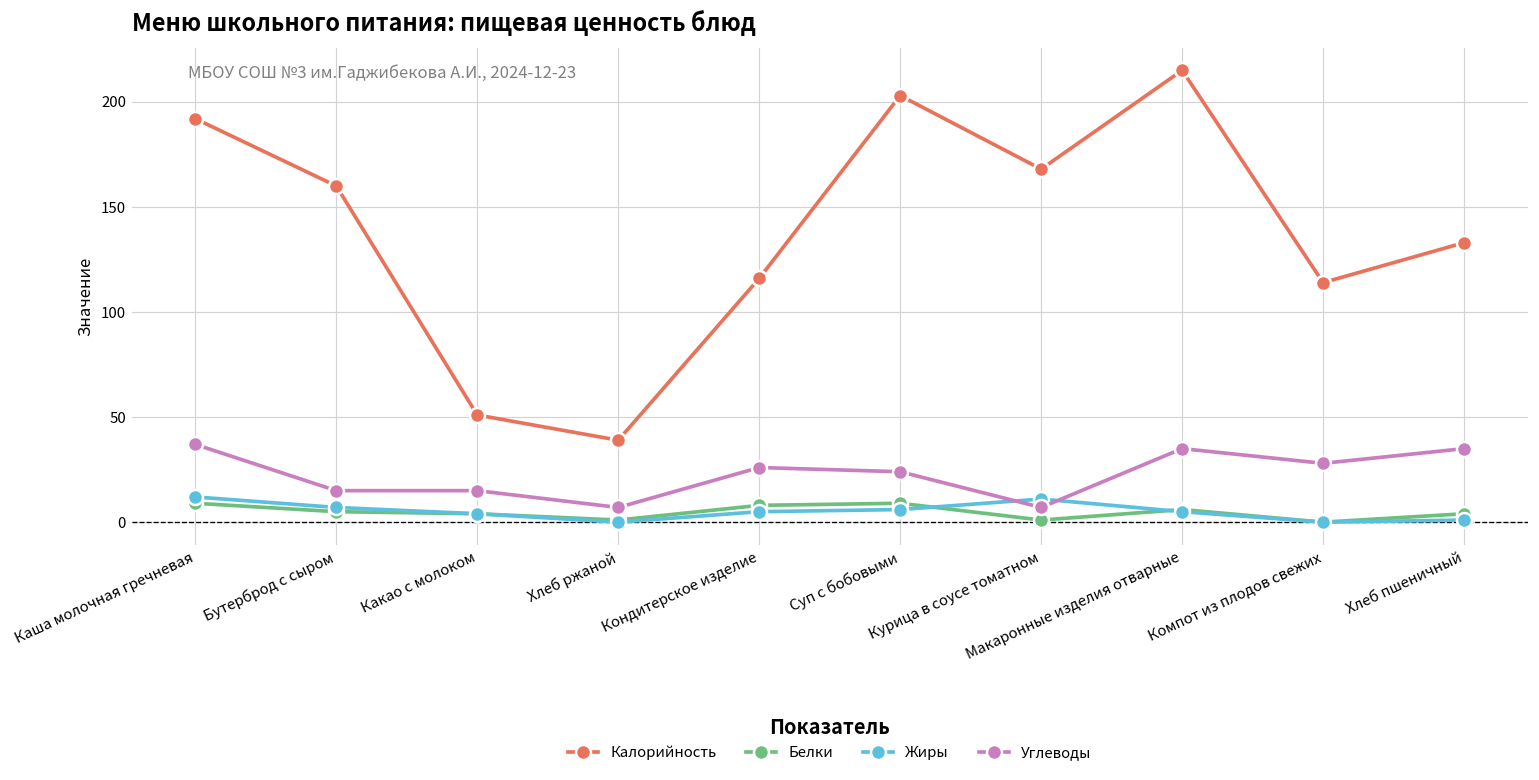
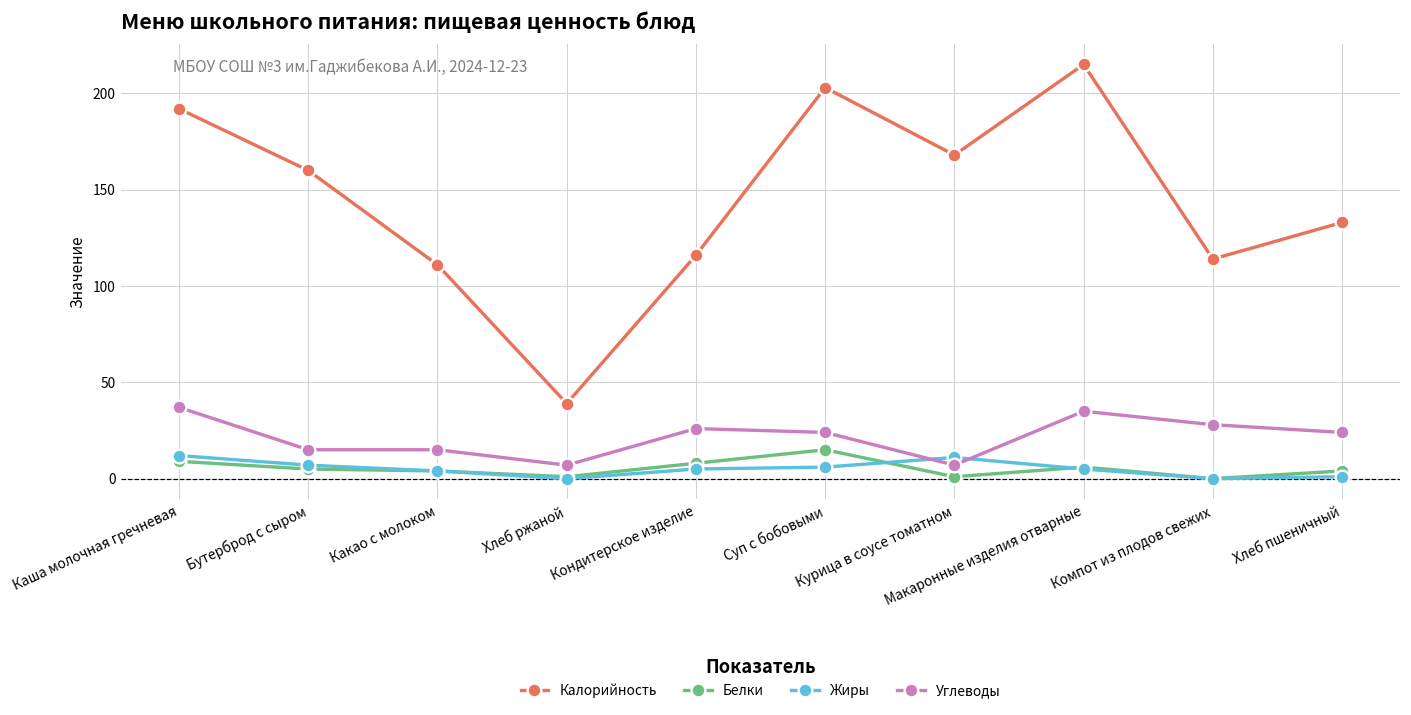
Калорийность, Какао с молоком: 51 -> 111
Белки, Суп с бобовыми: 9 -> 15
Углеводы, Хлеб пшеничный: 35 -> 24
